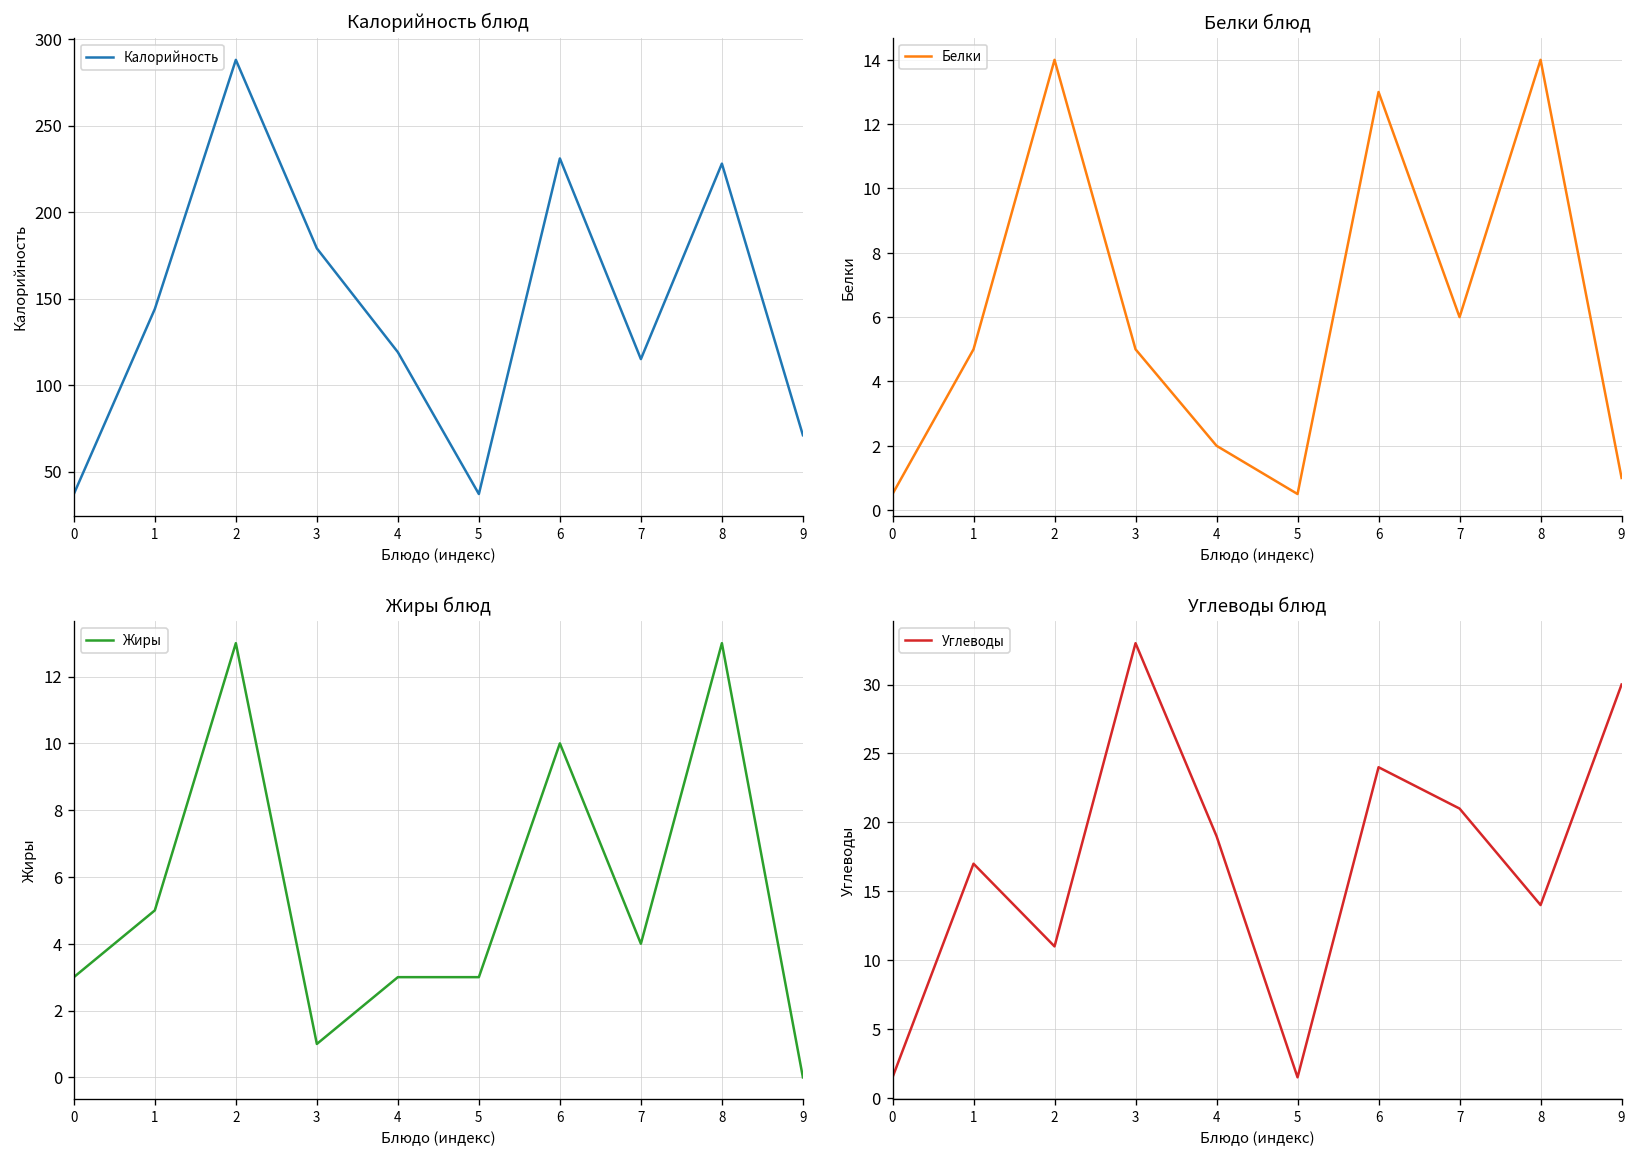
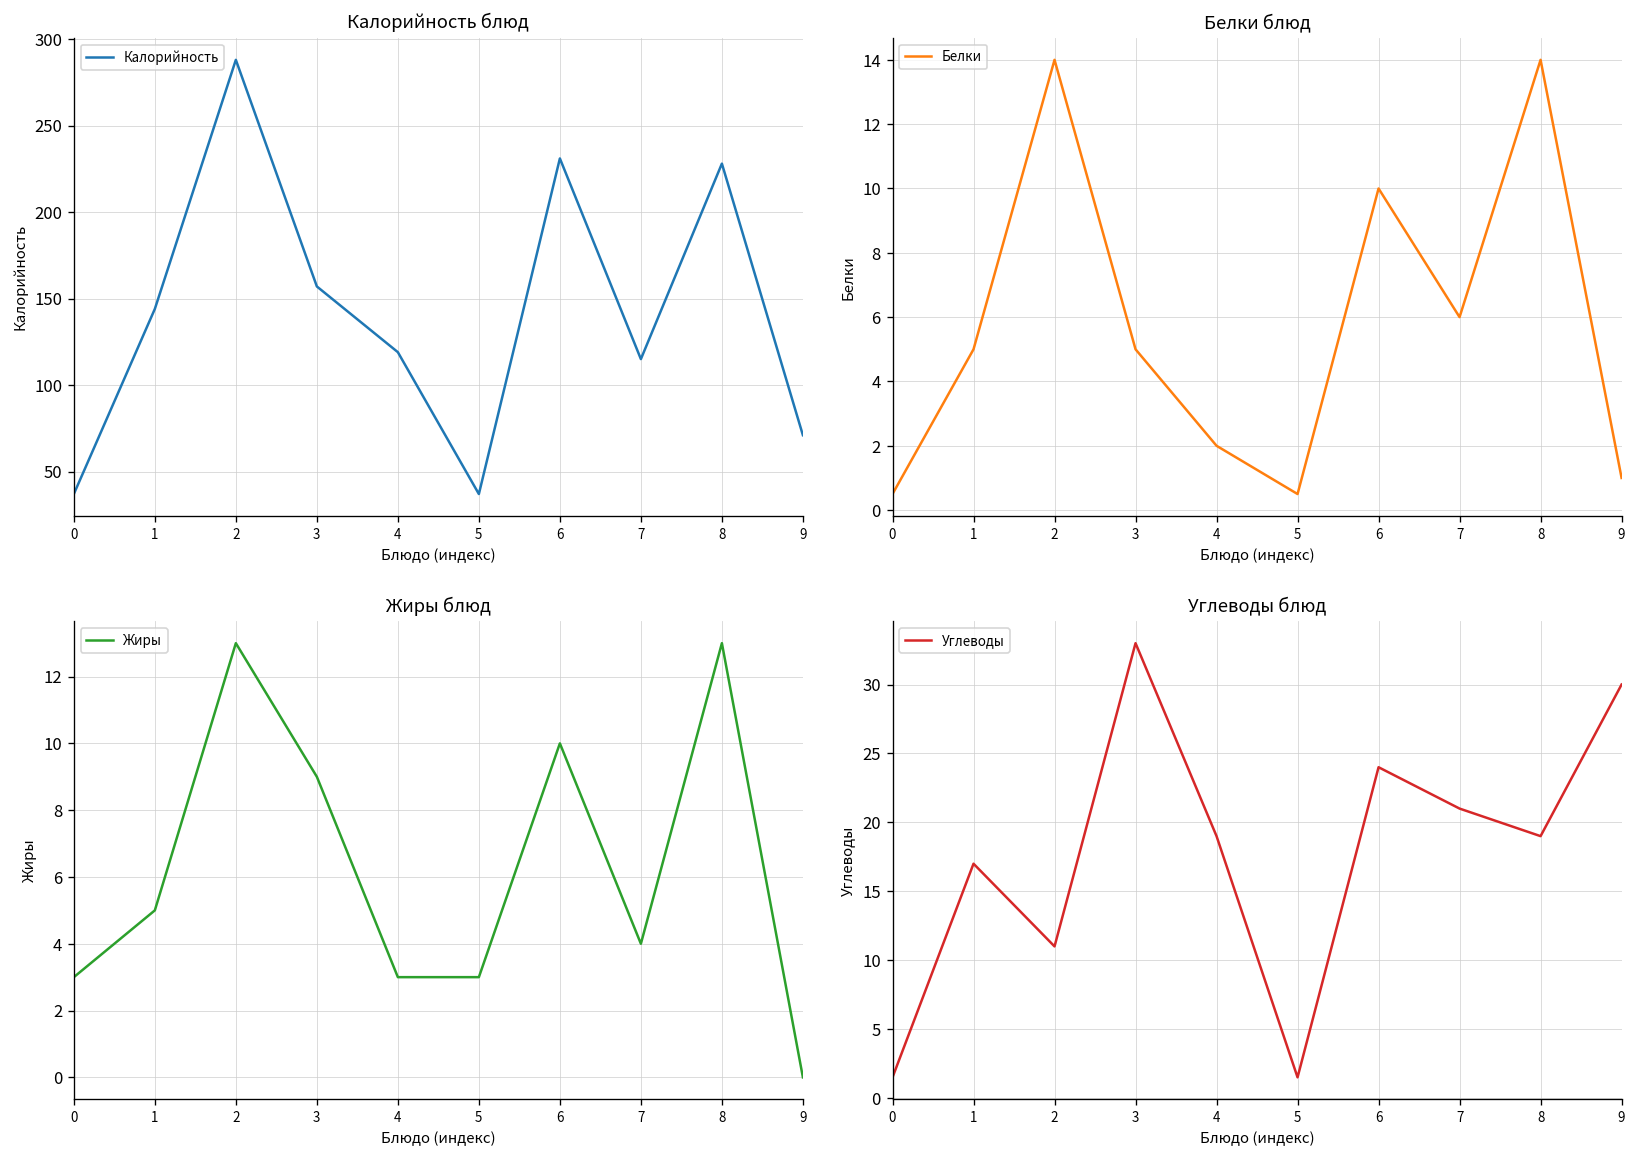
Калорийность блюд, 3: 179 -> 157
Белки блюд, 6: 13 -> 10
Жиры блюд, 3: 1 -> 9
Углеводы блюд, 8: 14 -> 19
